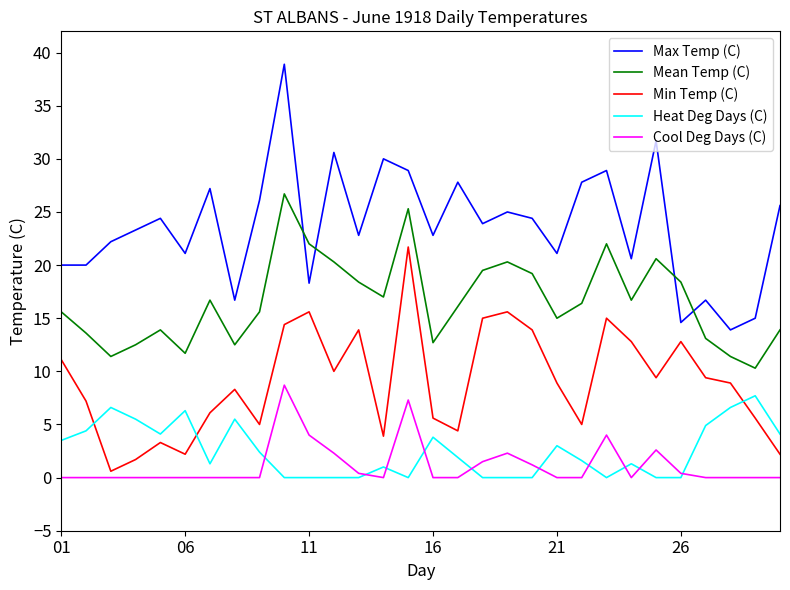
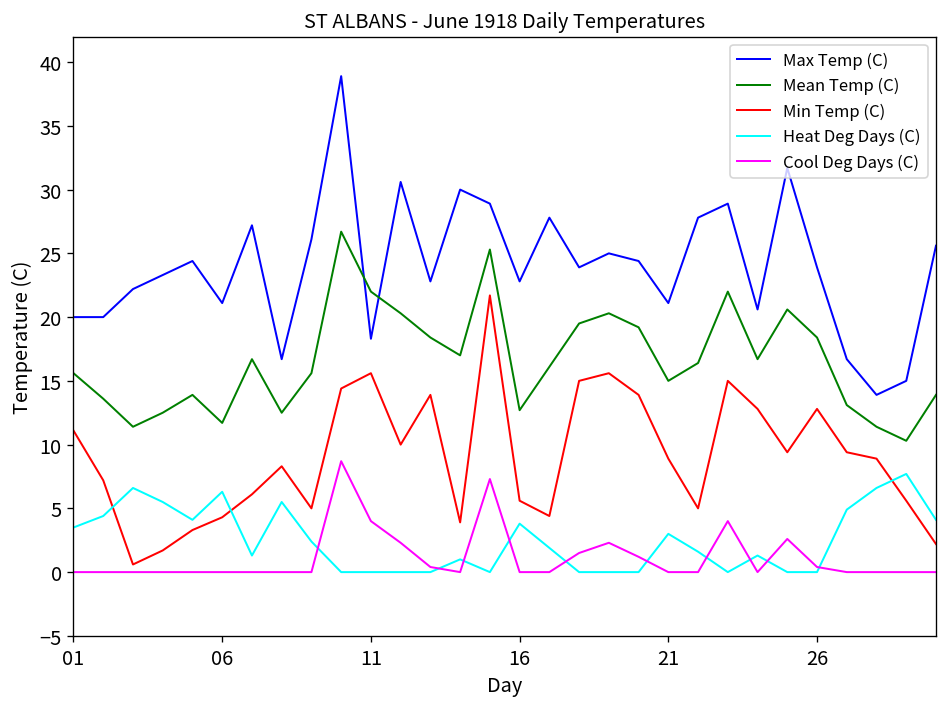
Min Temp (C), 06: 2.2 -> 4.3
Max Temp (C), 26: 14.6 -> 23.9
